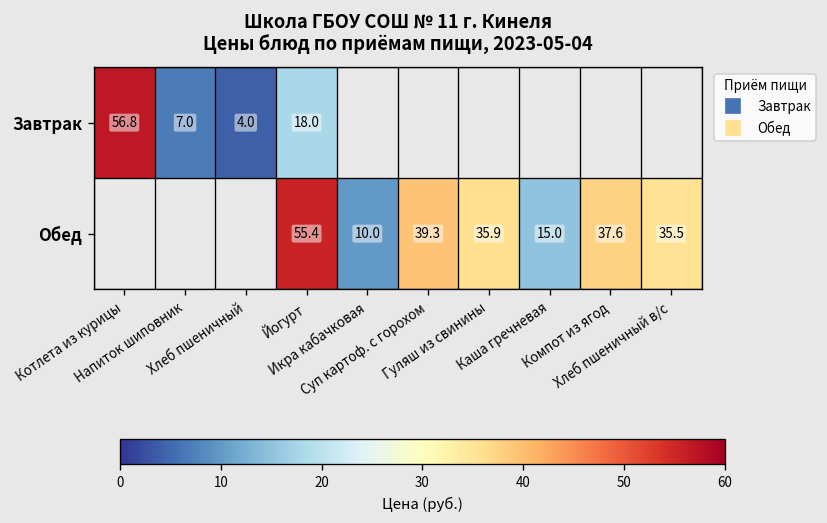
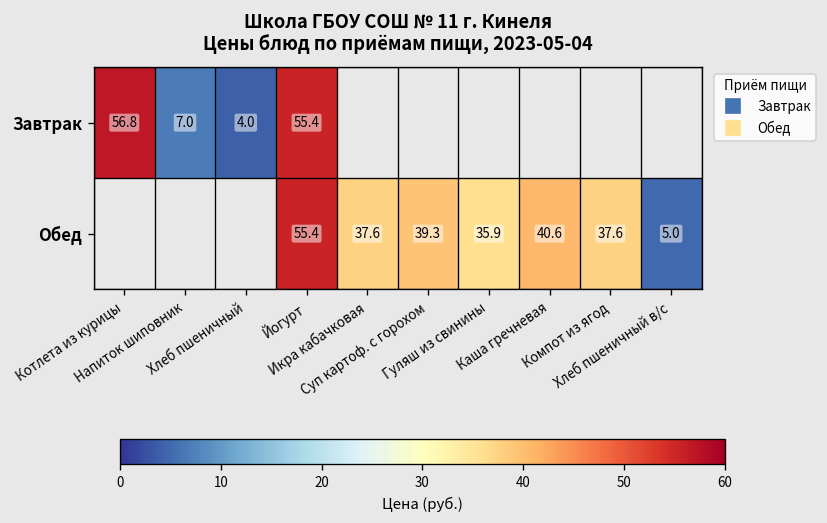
Завтрак, Йогурт: 18.0 -> 55.4
Обед, Икра кабачковая: 10.0 -> 37.6
Обед, Каша гречневая: 15.0 -> 40.6
Обед, Хлеб пшеничный в/с: 35.5 -> 5.0
